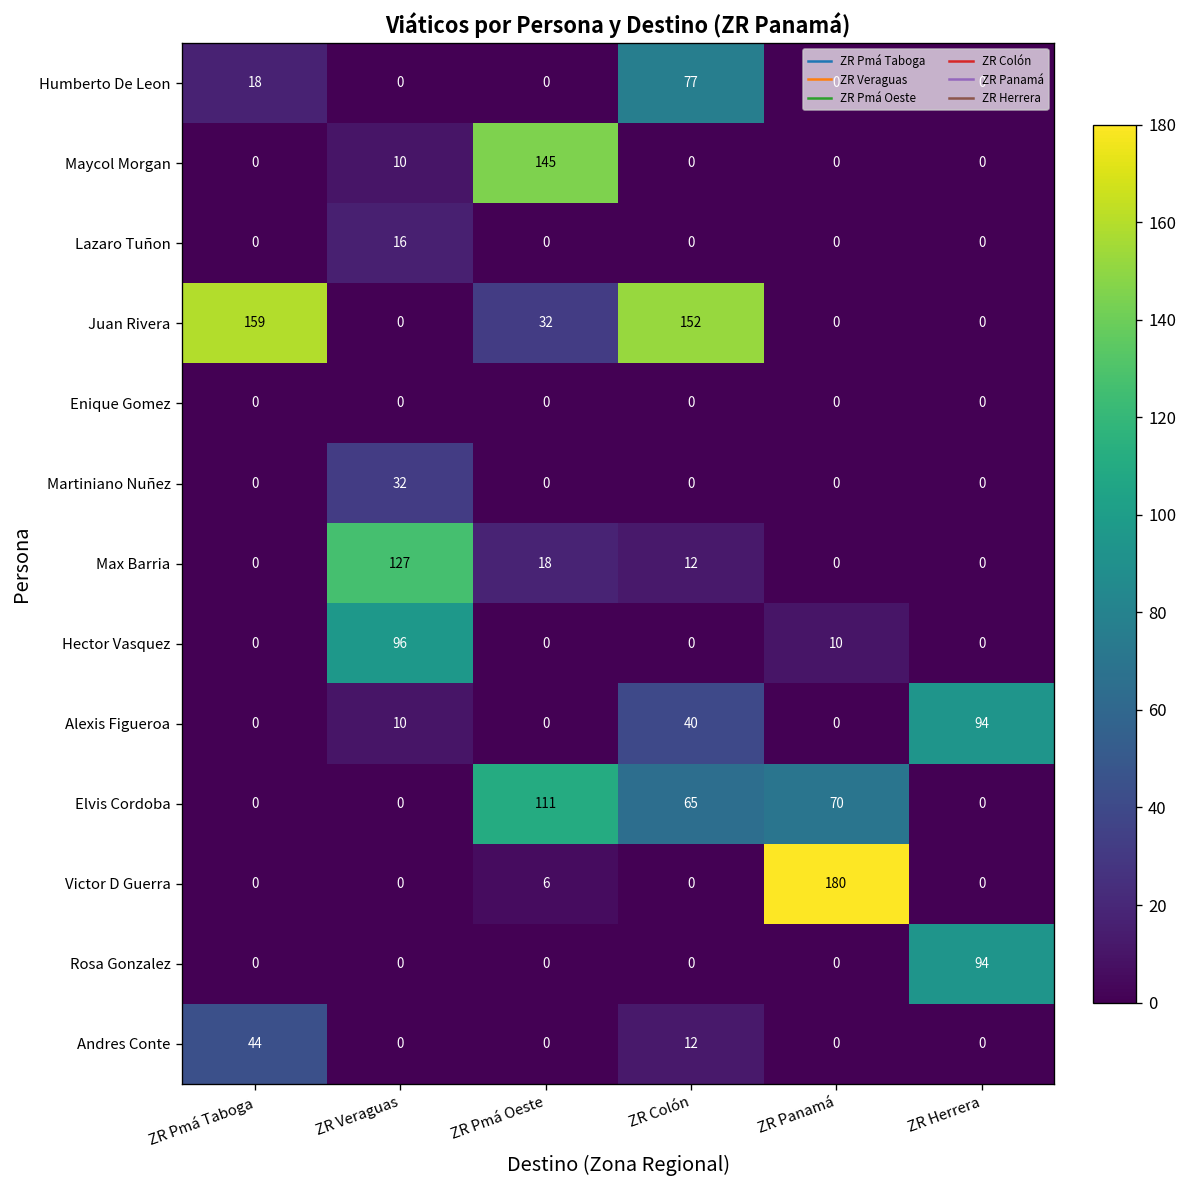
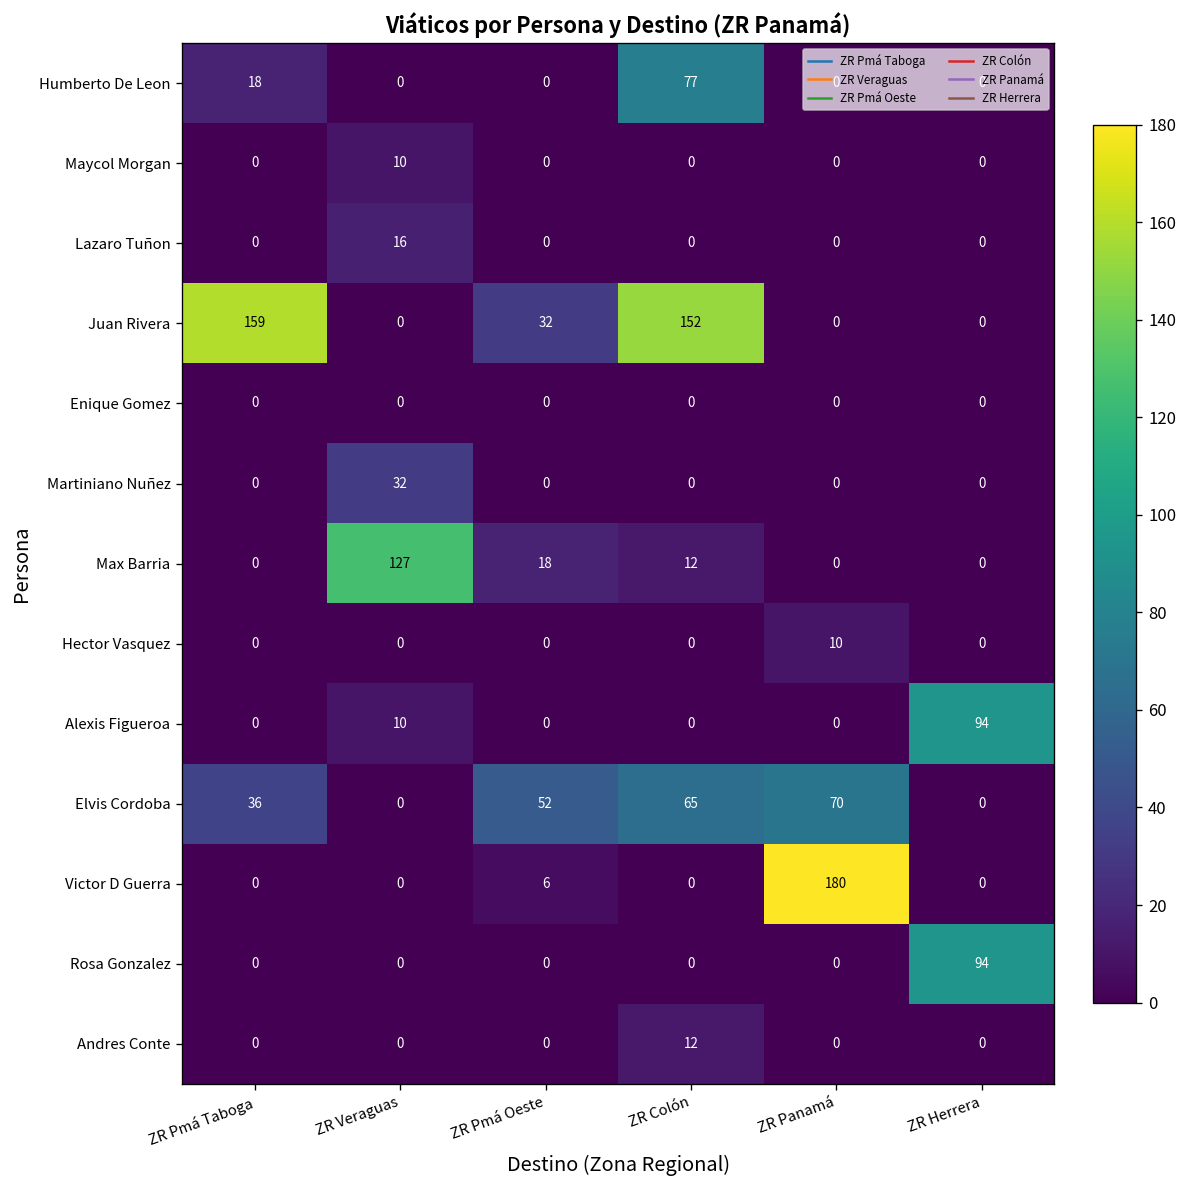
Maycol Morgan, ZR Pmá Oeste: 145 -> 0
Hector Vasquez, ZR Veraguas: 96 -> 0
Alexis Figueroa, ZR Colón: 40 -> 0
Elvis Cordoba, ZR Pmá Taboga: 0 -> 36
Elvis Cordoba, ZR Pmá Oeste: 111 -> 52
Andres Conte, ZR Pmá Taboga: 44 -> 0
